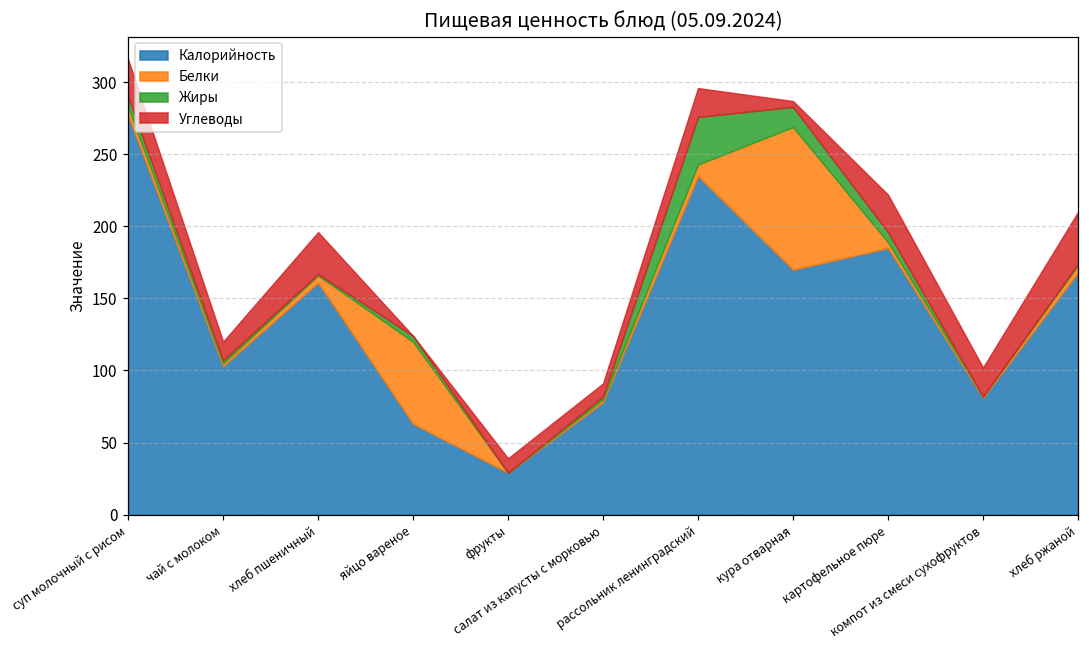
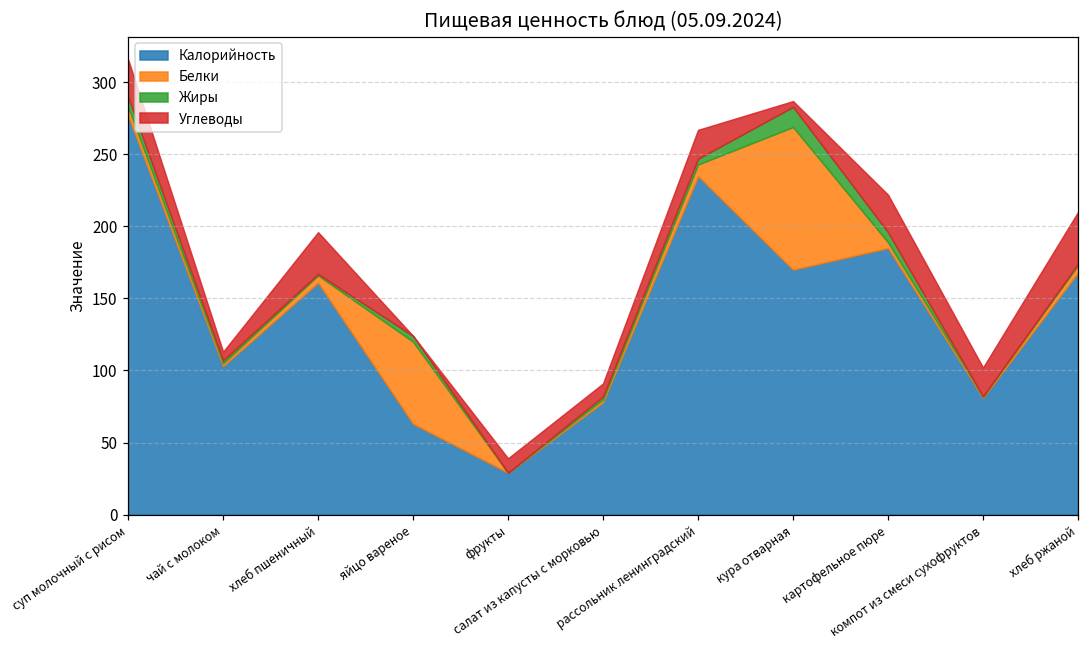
Углеводы, чай с молоком: 13 -> 6
Жиры, рассольник ленинградский: 33 -> 4
